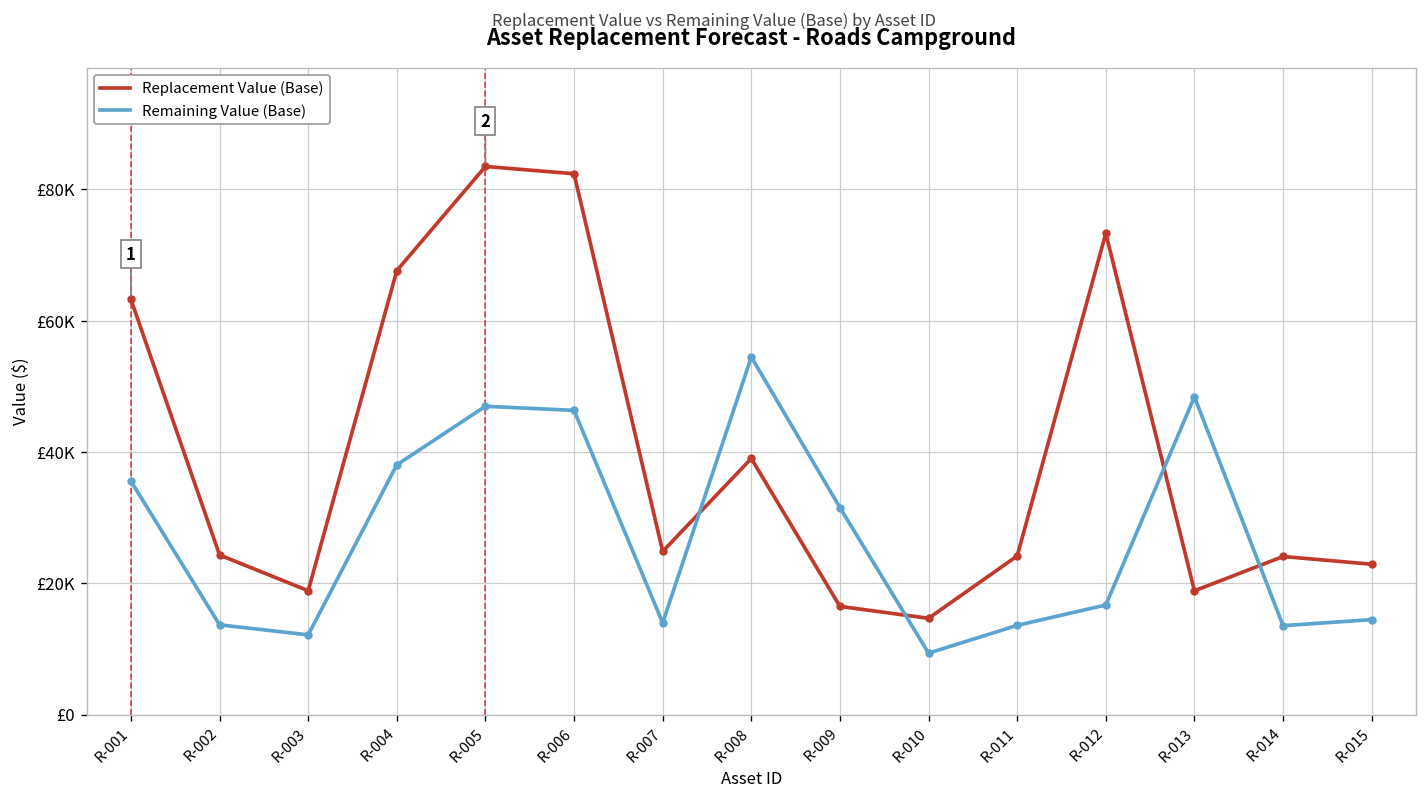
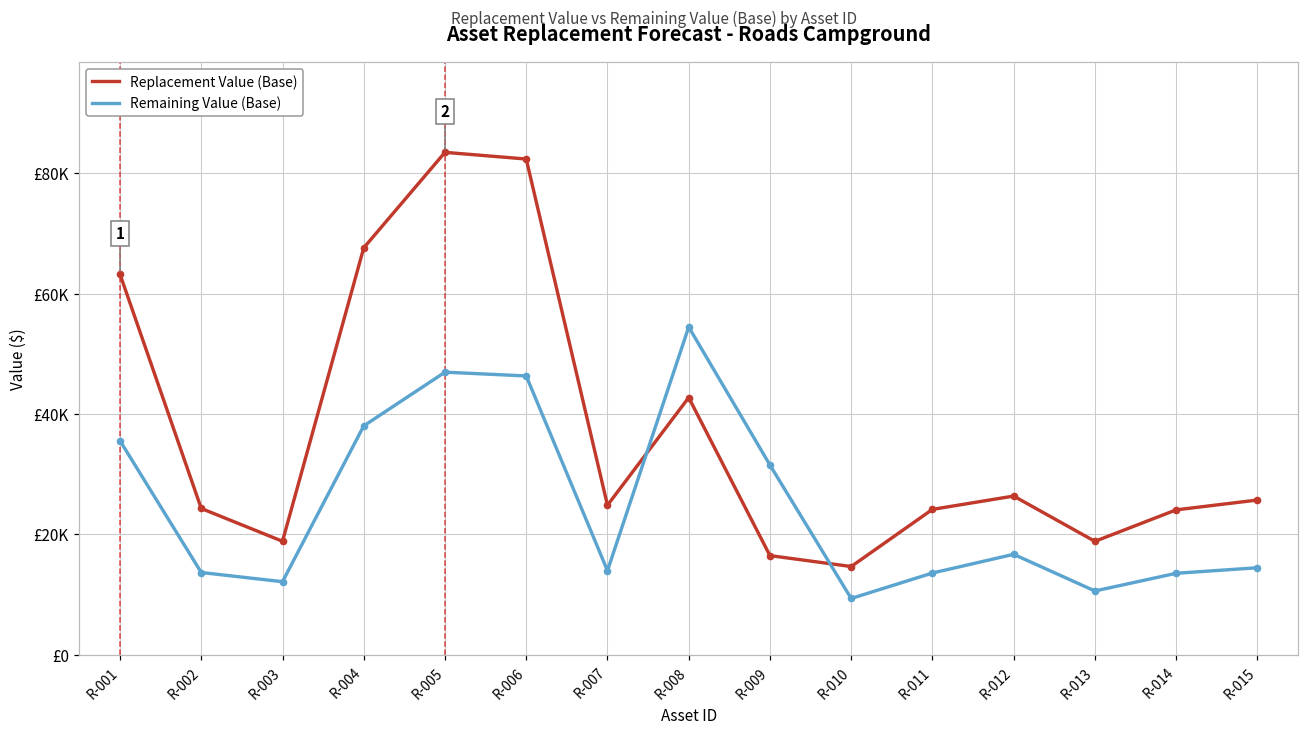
Replacement Value (Base), R-008: £39000 -> £43000
Replacement Value (Base), R-012: £73000 -> £26000
Remaining Value (Base), R-013: £48000 -> £11000
Replacement Value (Base), R-015: £23000 -> £26000
